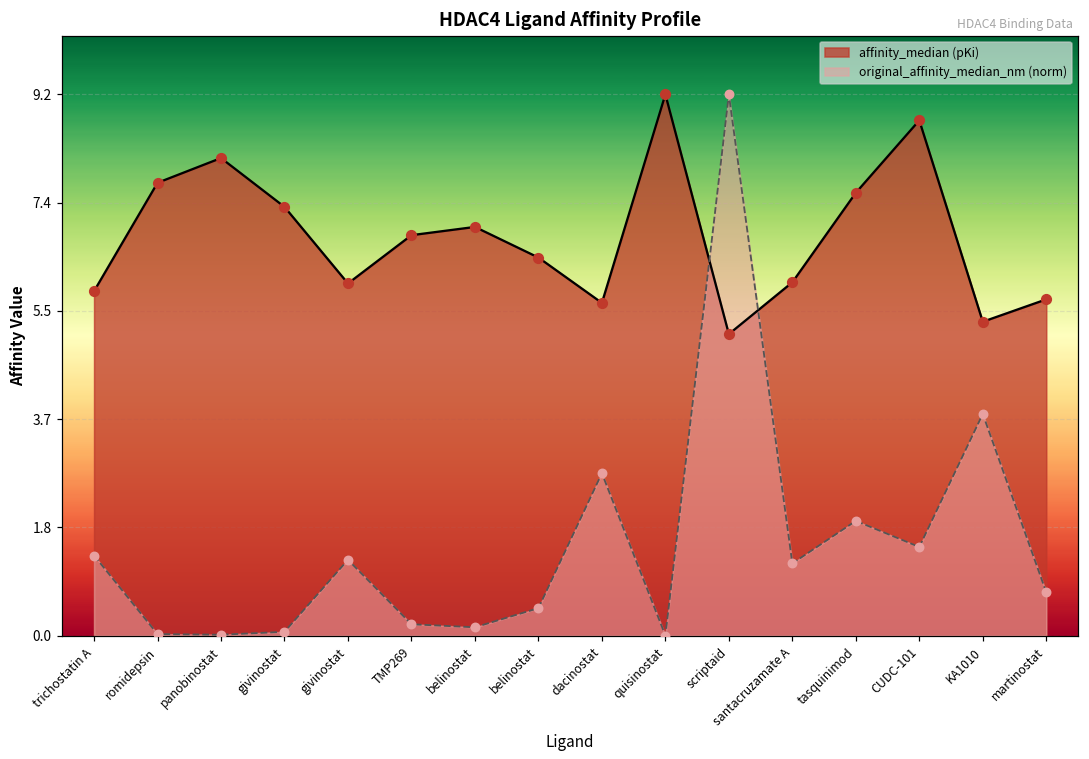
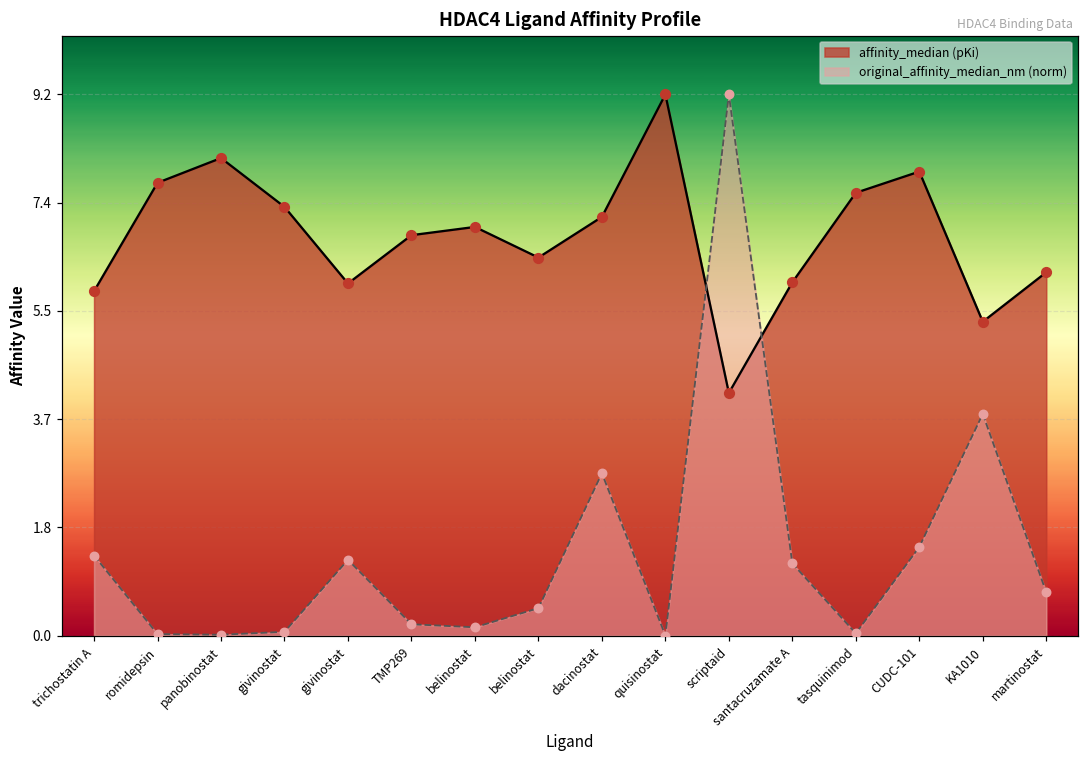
affinity_median (pKi), dacinostat: 5.7 -> 7.1
affinity_median (pKi), scriptaid: 5.1 -> 4.1
original_affinity_median_nm (norm), tasquinimod: 1.9 -> 0.0
affinity_median (pKi), CUDC-101: 8.8 -> 7.9
affinity_median (pKi), martinostat: 5.7 -> 6.2
